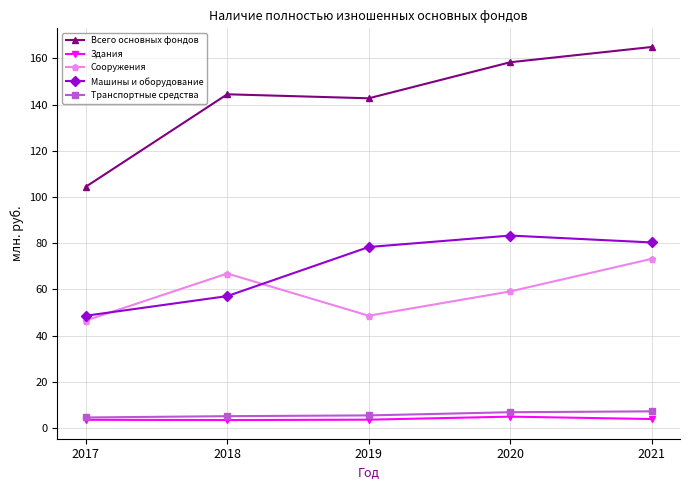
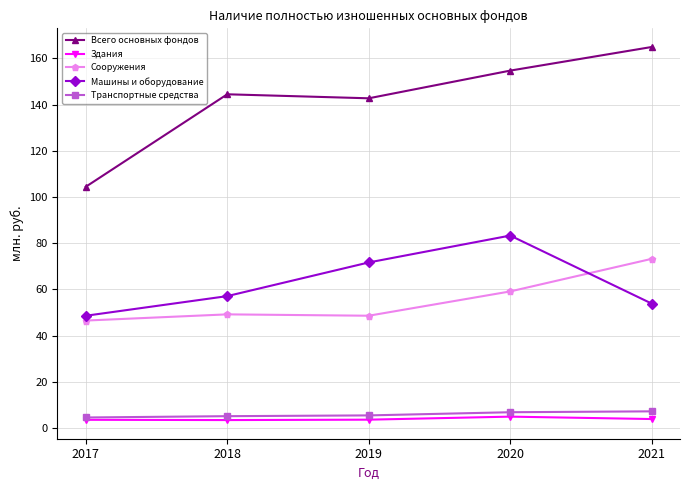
Сооружения, 2018: 67 -> 49
Машины и оборудование, 2019: 78 -> 72
Всего основных фондов, 2020: 158 -> 155
Машины и оборудование, 2021: 80 -> 54
